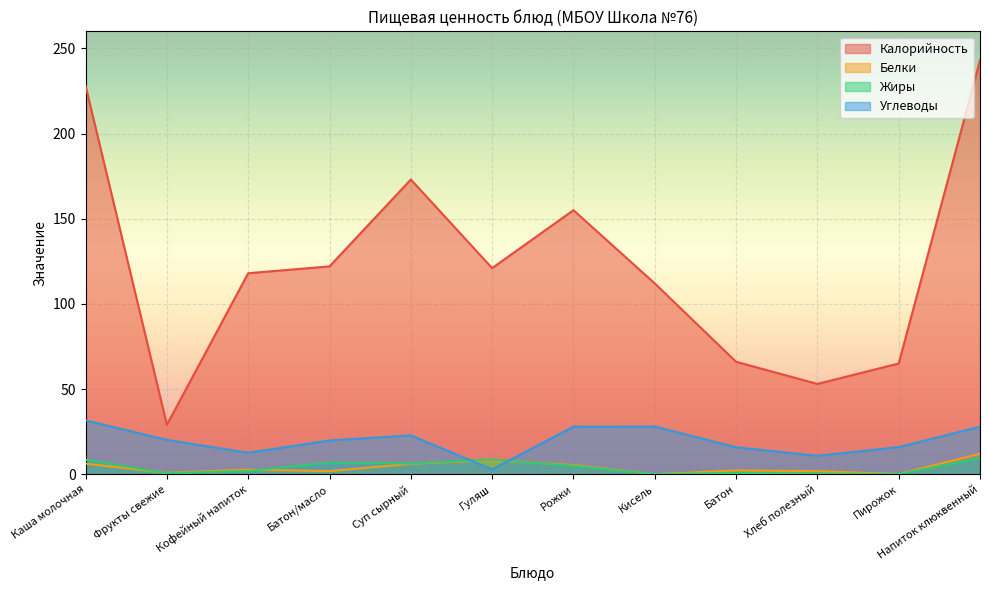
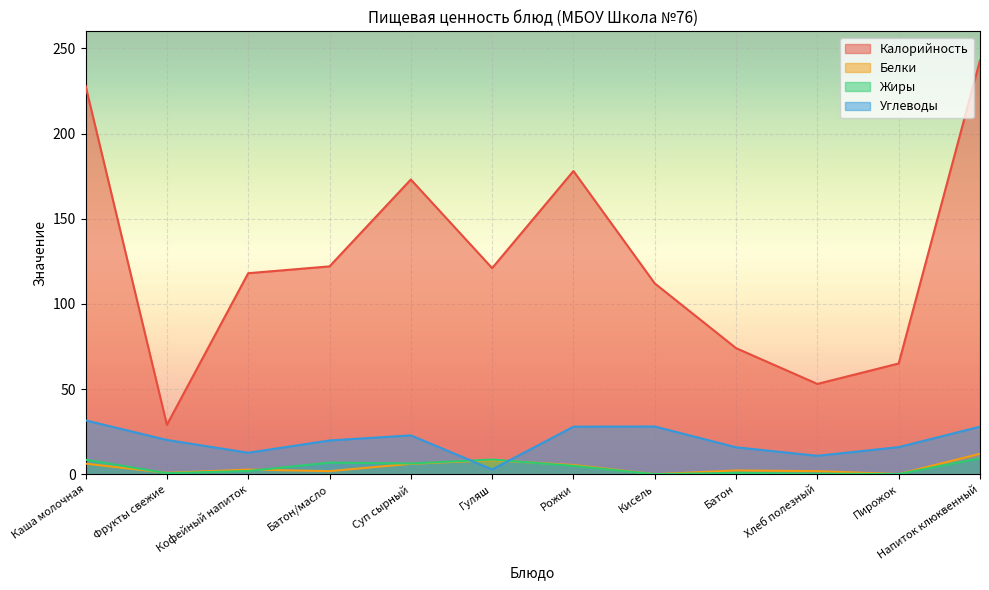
Калорийность, Рожки: 155 -> 178
Калорийность, Батон: 66 -> 74
